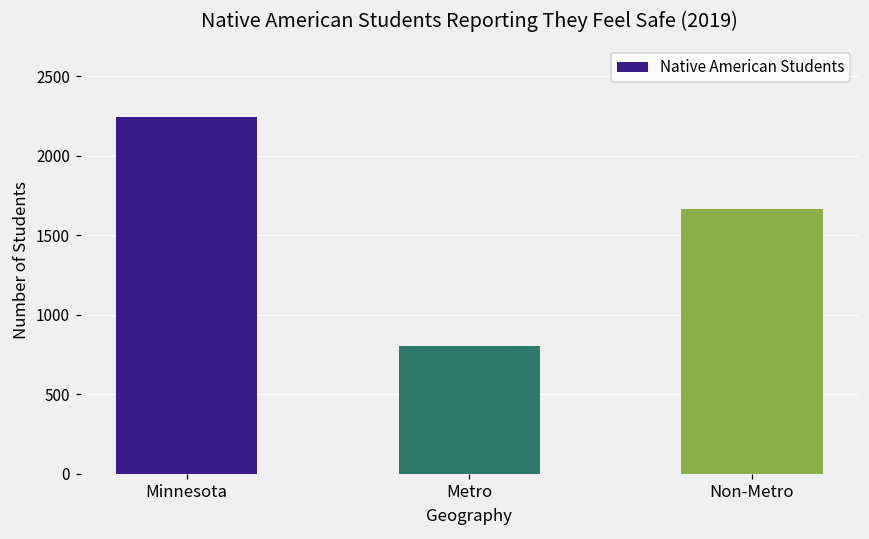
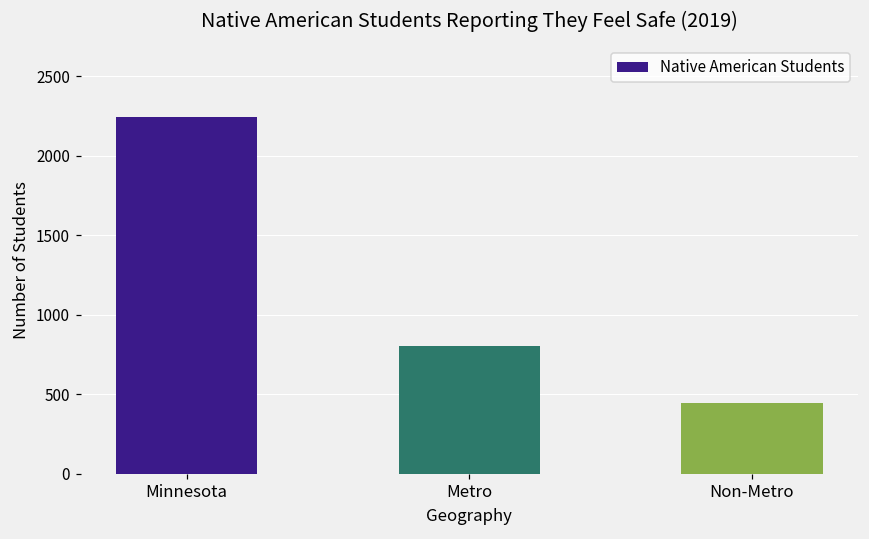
Non-Metro: 1670 -> 440
